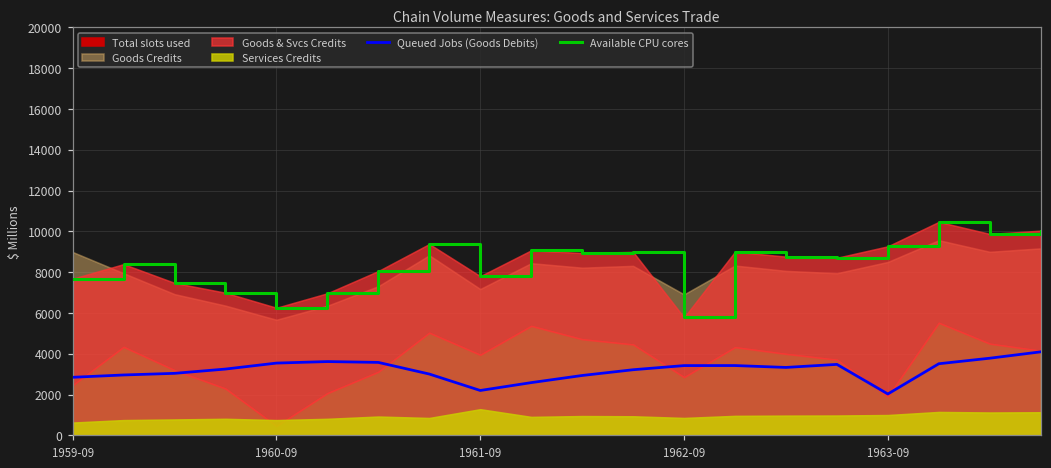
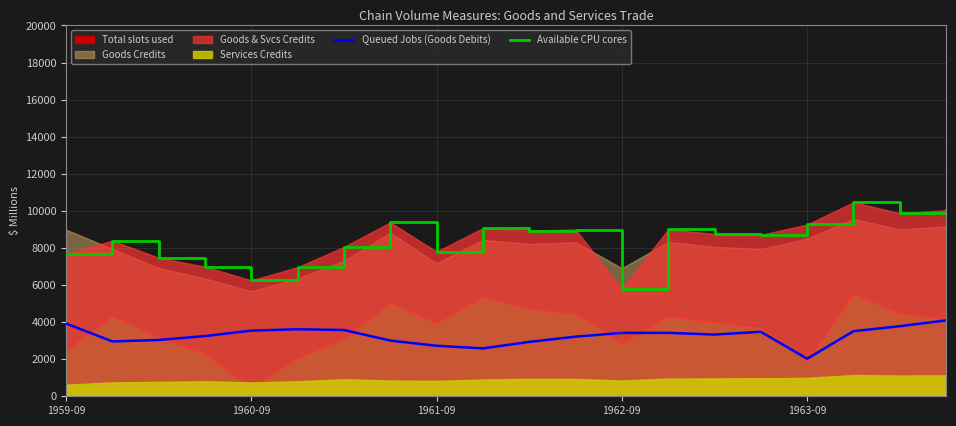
Queued Jobs (Goods Debits), 1959-09: 2800 -> 3900
Queued Jobs (Goods Debits), 1961-09: 2200 -> 2700
Services Credits, 1961-09: 1300 -> 800
